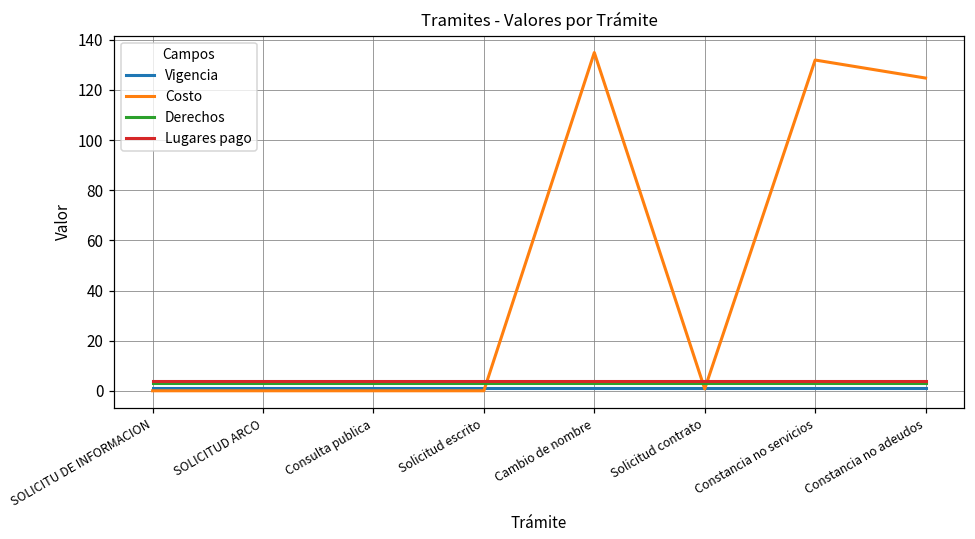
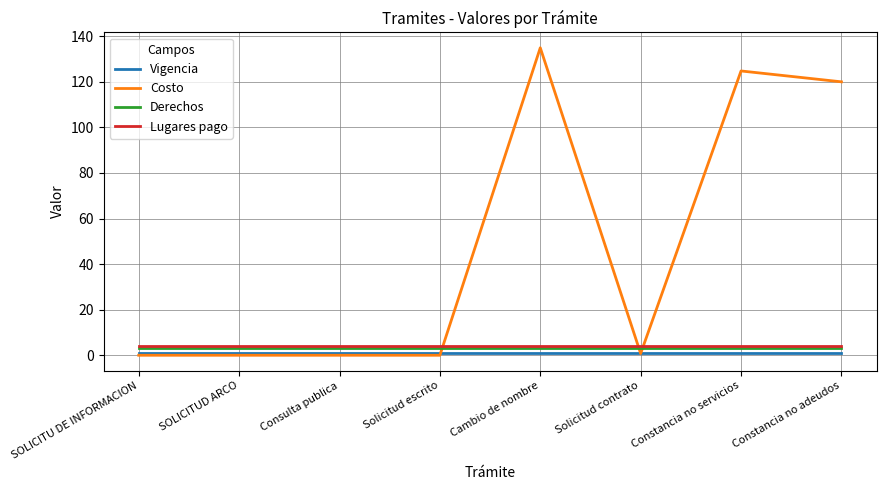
Costo, Constancia no servicios: 132 -> 125
Costo, Constancia no adeudos: 125 -> 120
